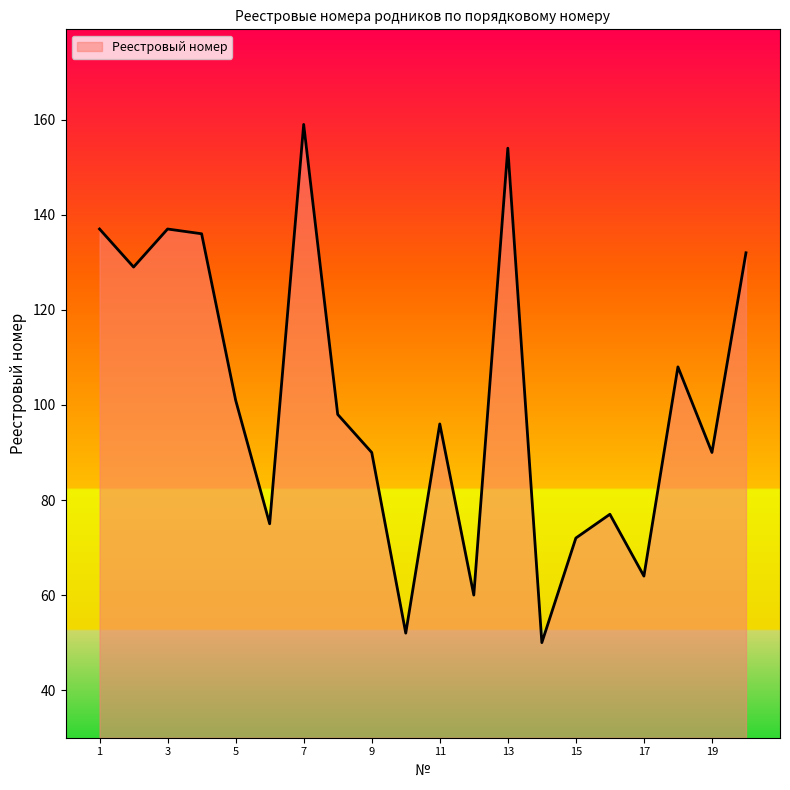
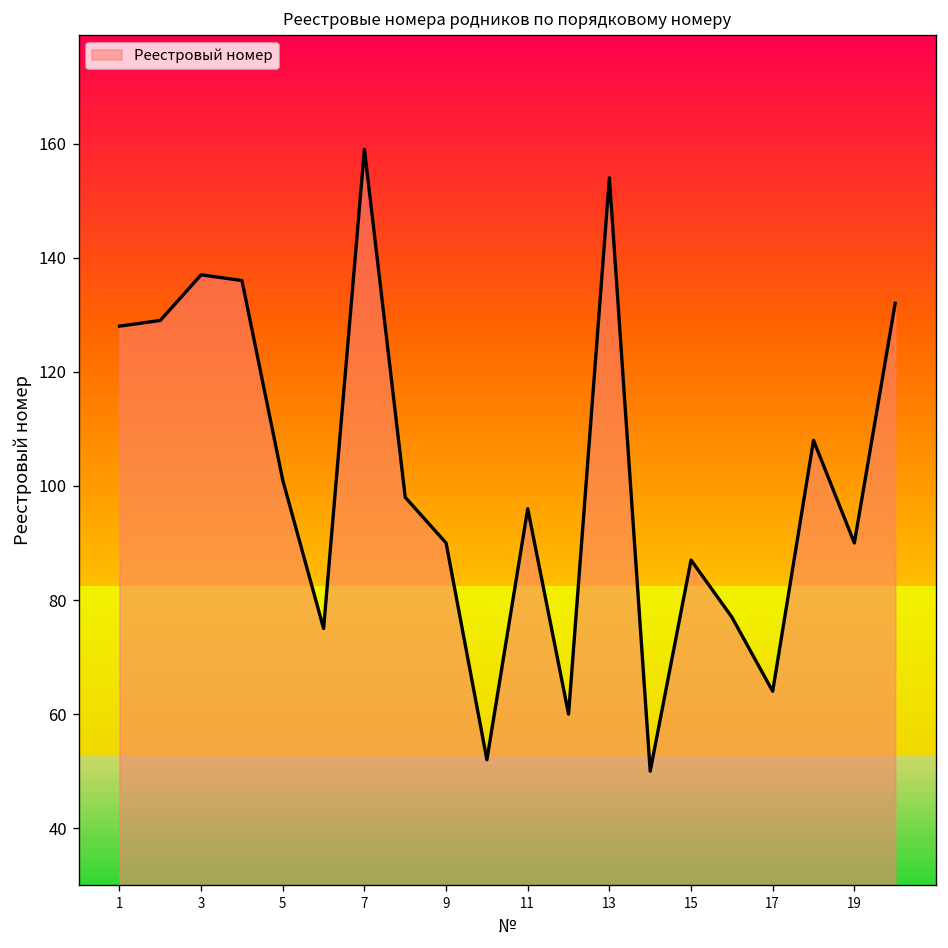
1: 137 -> 128
15: 72 -> 87
